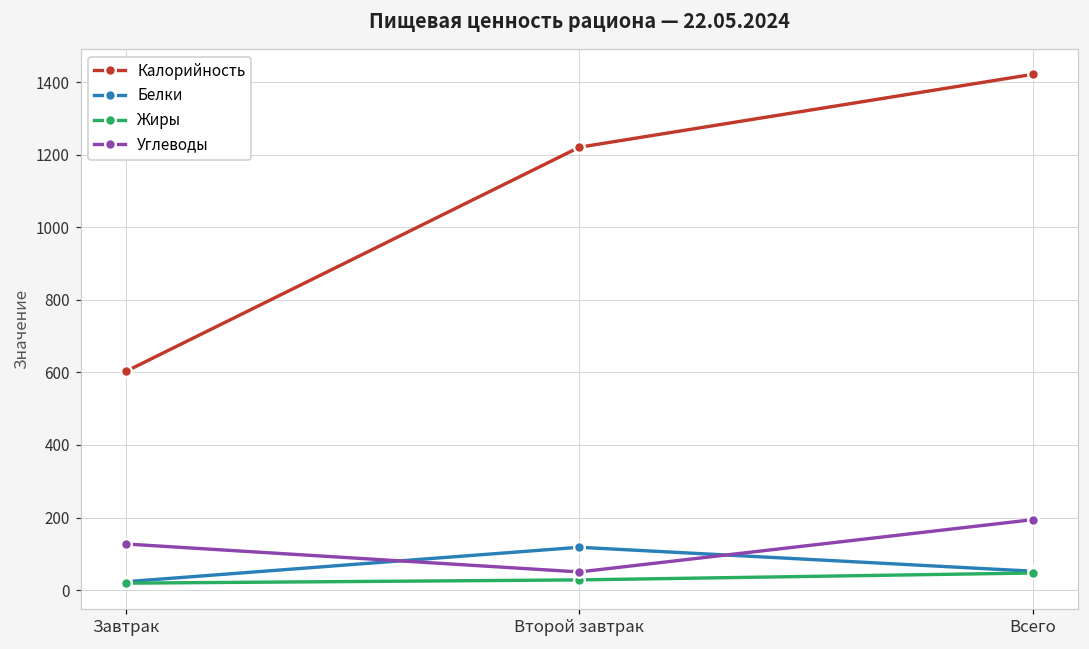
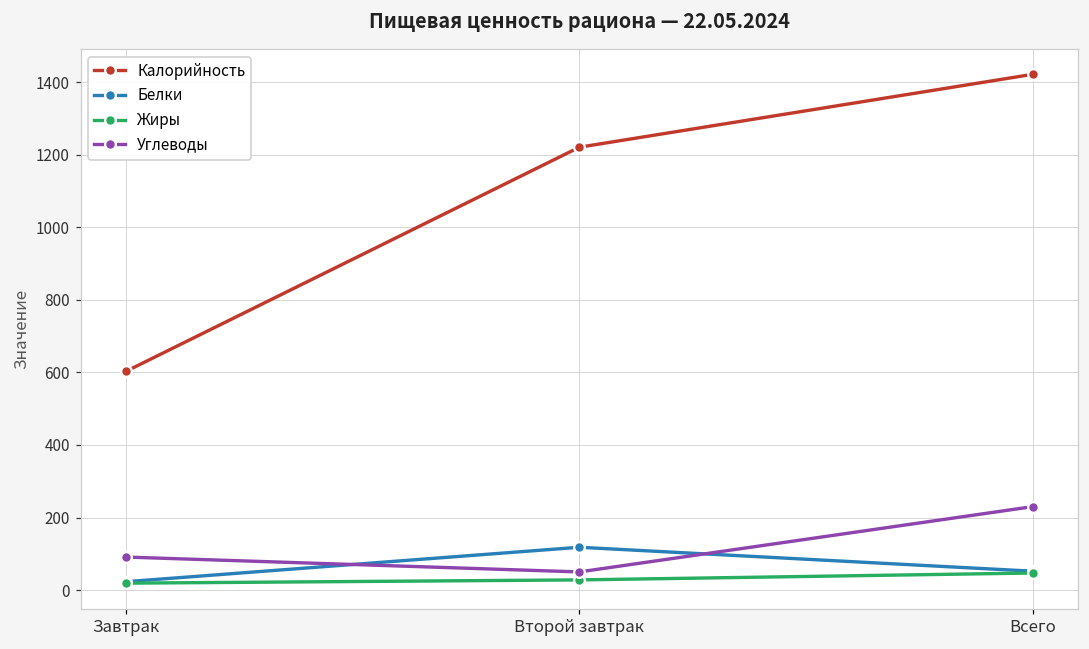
Углеводы, Завтрак: 130 -> 90
Углеводы, Всего: 190 -> 230
